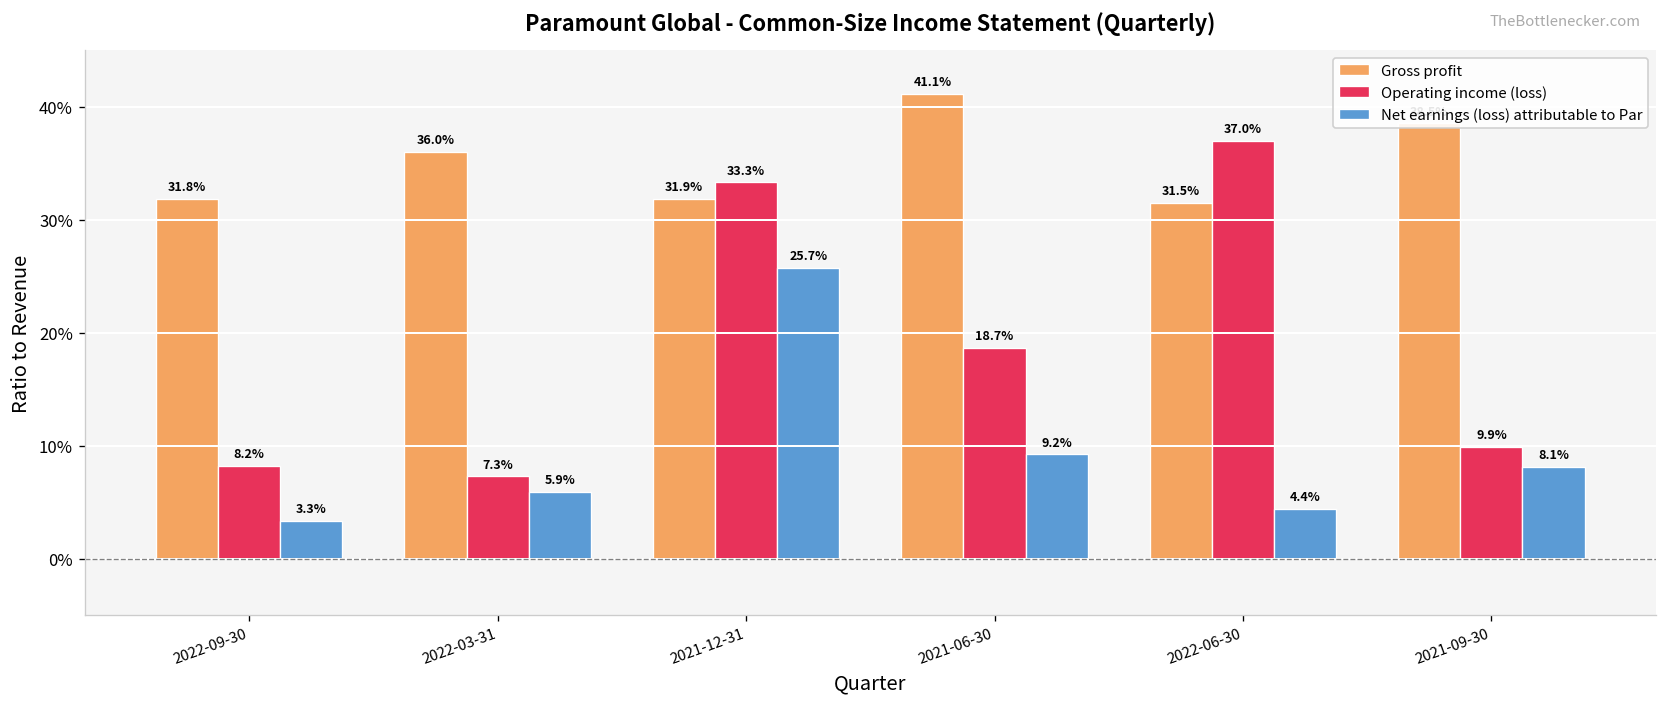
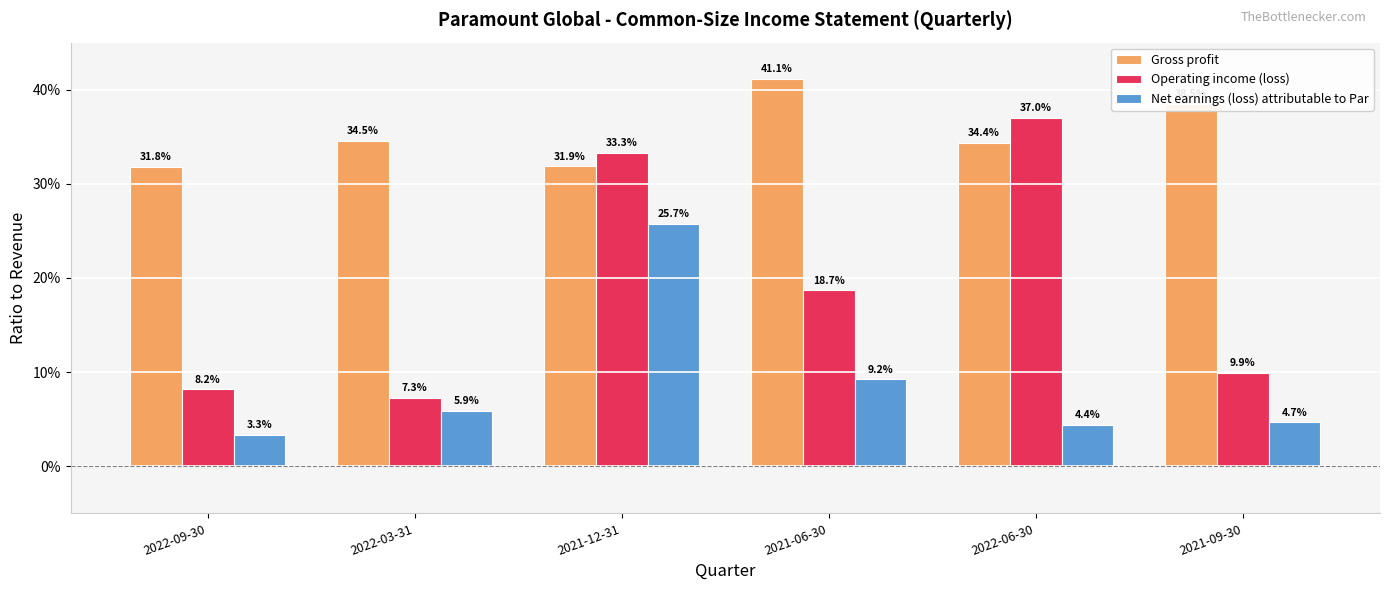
Gross profit, 2022-03-31: 36.0% -> 34.5%
Gross profit, 2022-06-30: 31.5% -> 34.4%
Net earnings (loss) attributable to Par, 2021-09-30: 8.1% -> 4.7%
